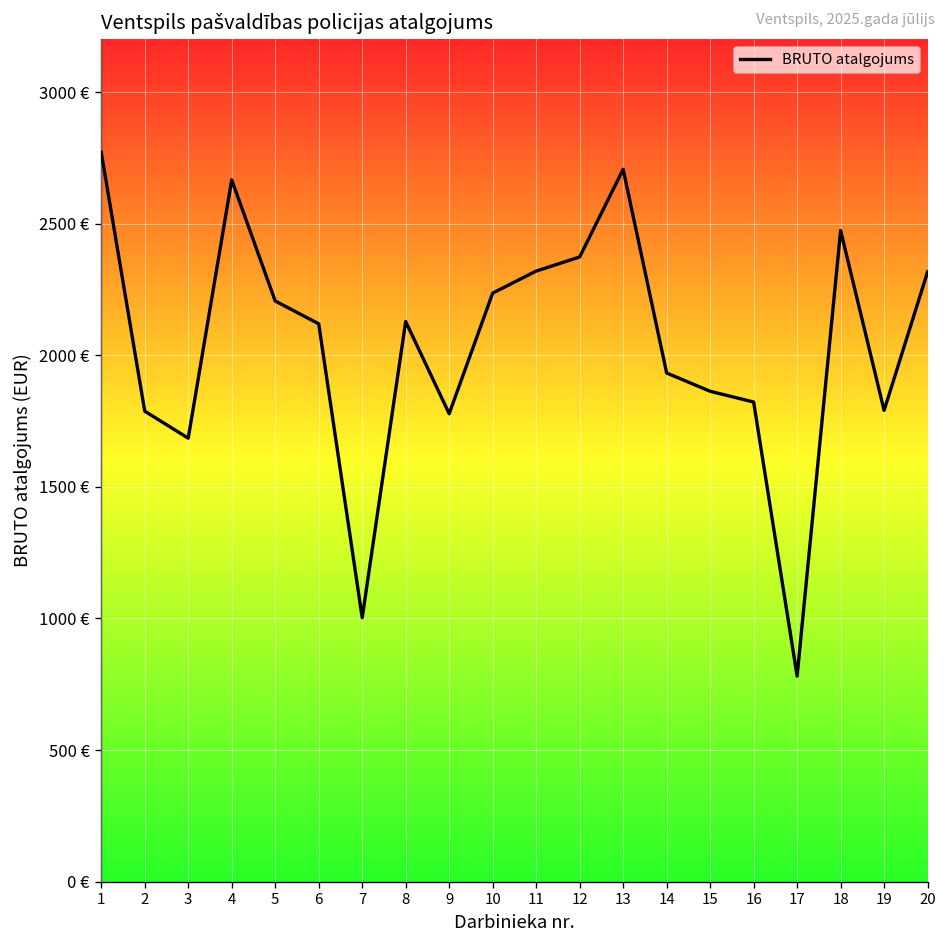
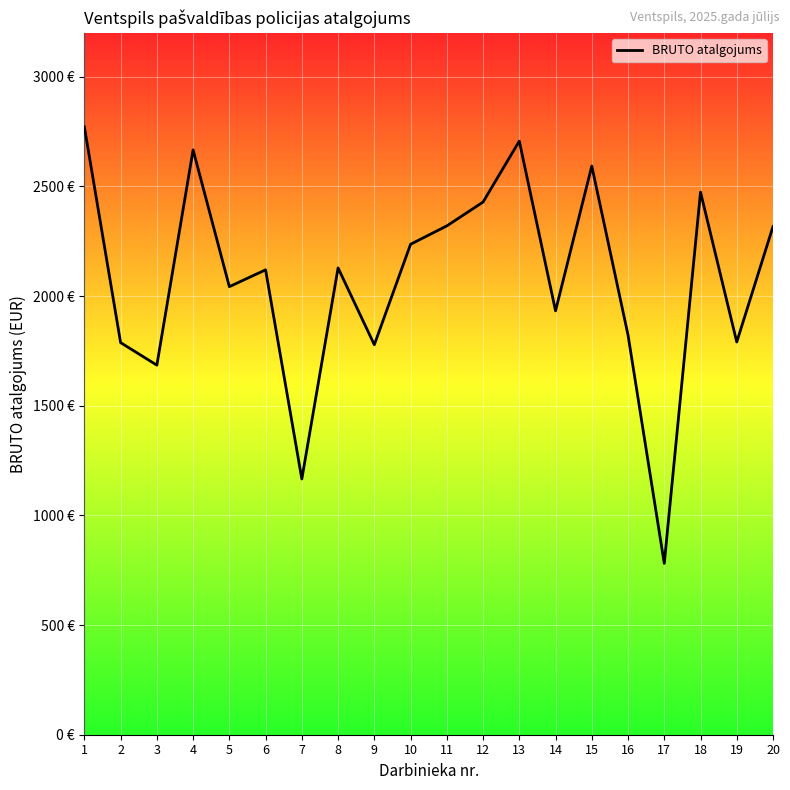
5: 2210 € -> 2040 €
7: 1000 € -> 1170 €
12: 2370 € -> 2430 €
15: 1860 € -> 2590 €
